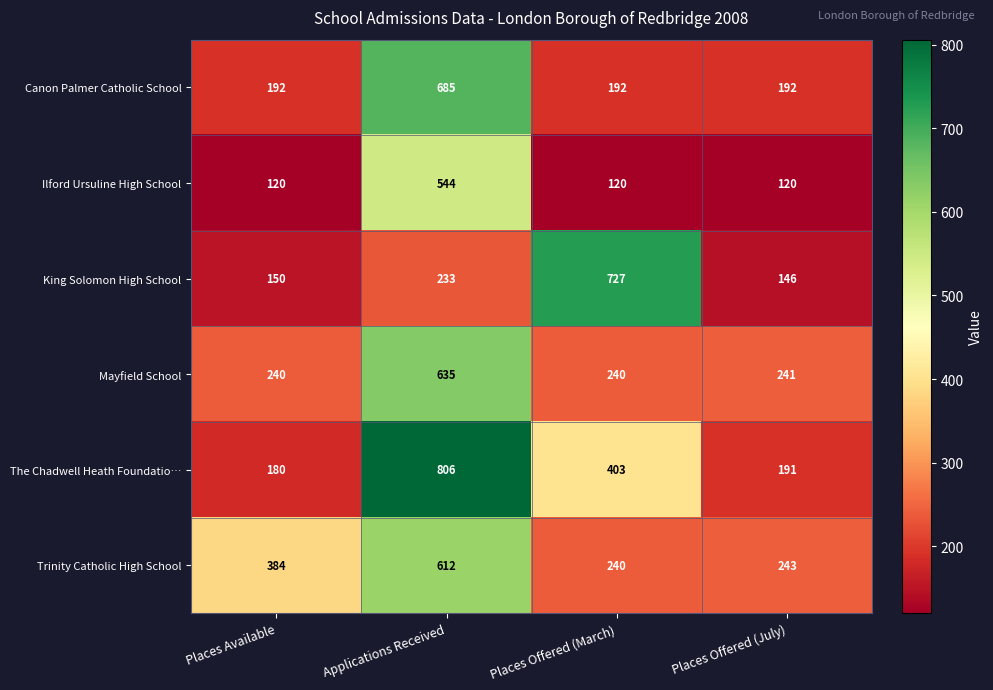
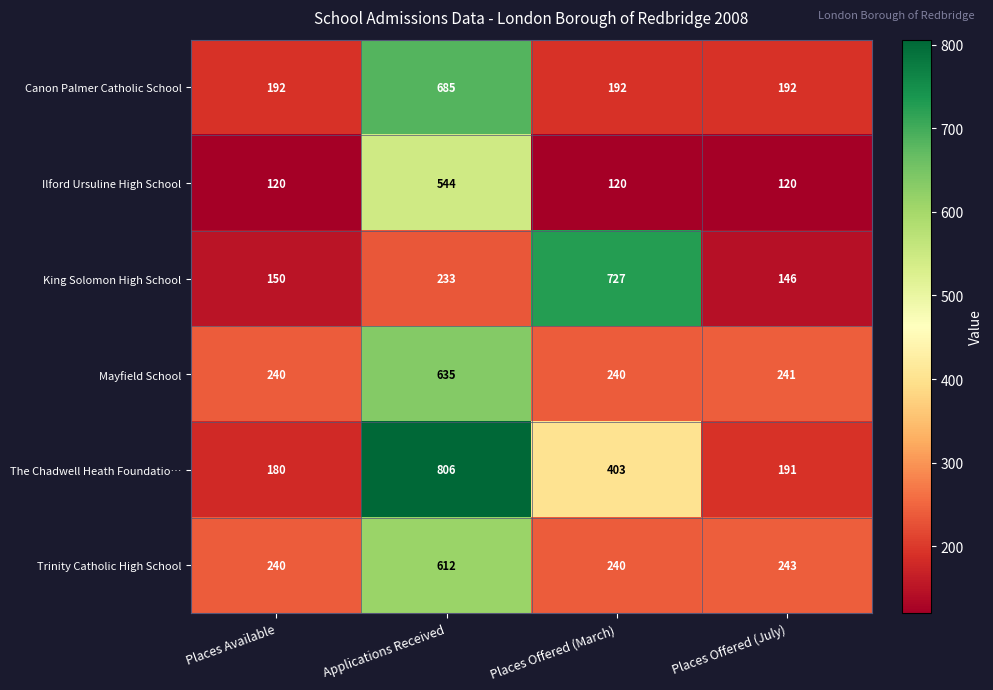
Trinity Catholic High School, Places Available: 384 -> 240
